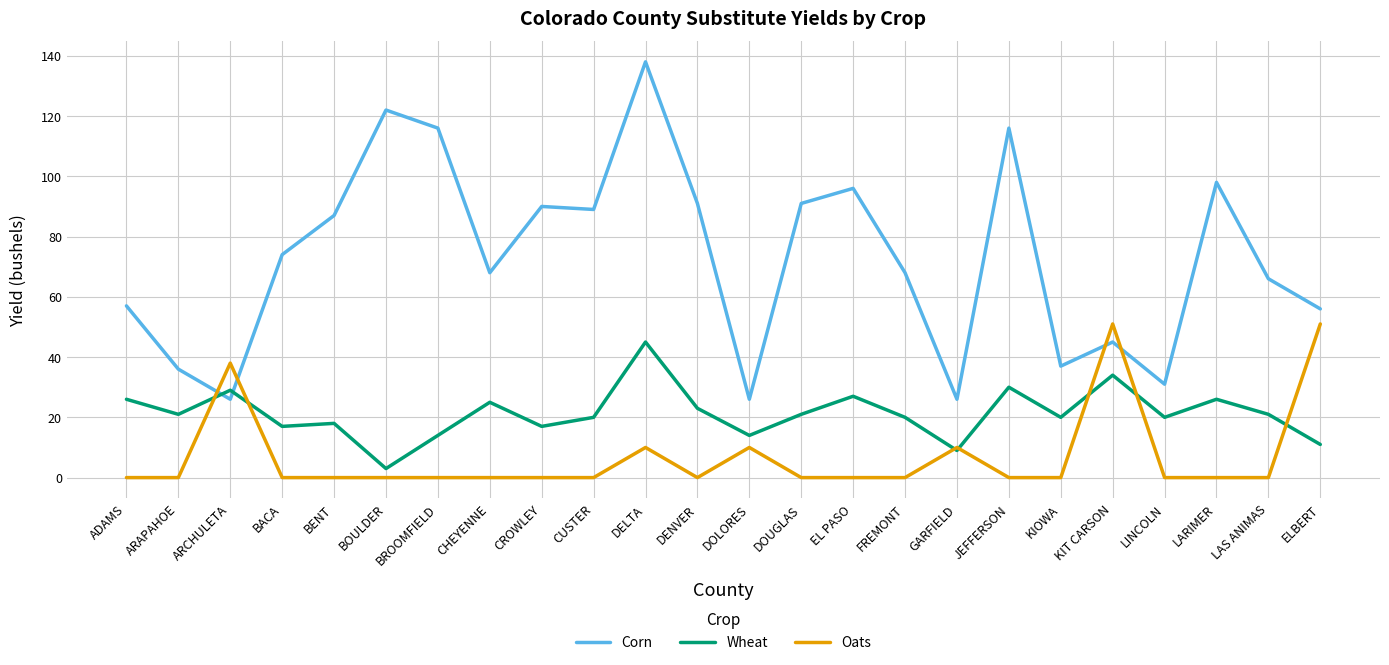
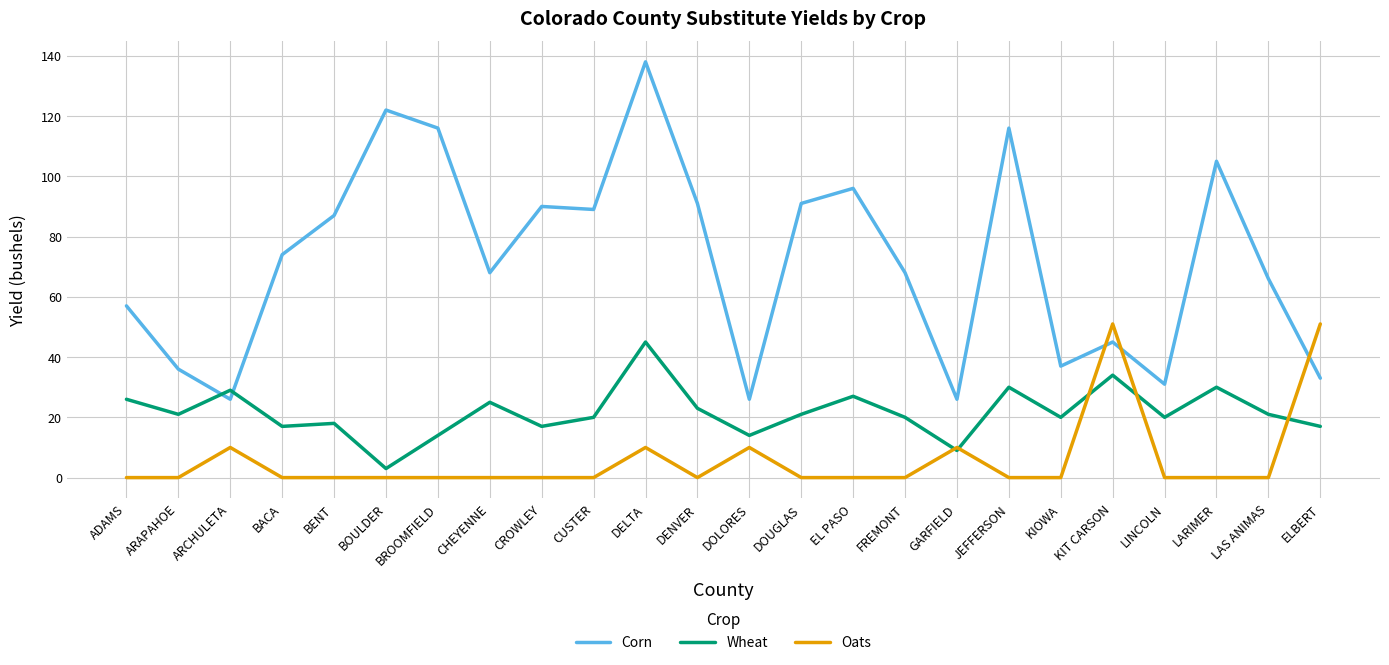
Oats, ARCHULETA: 38 -> 10
Corn, LARIMER: 98 -> 105
Wheat, LARIMER: 26 -> 30
Corn, ELBERT: 56 -> 33
Wheat, ELBERT: 11 -> 17
